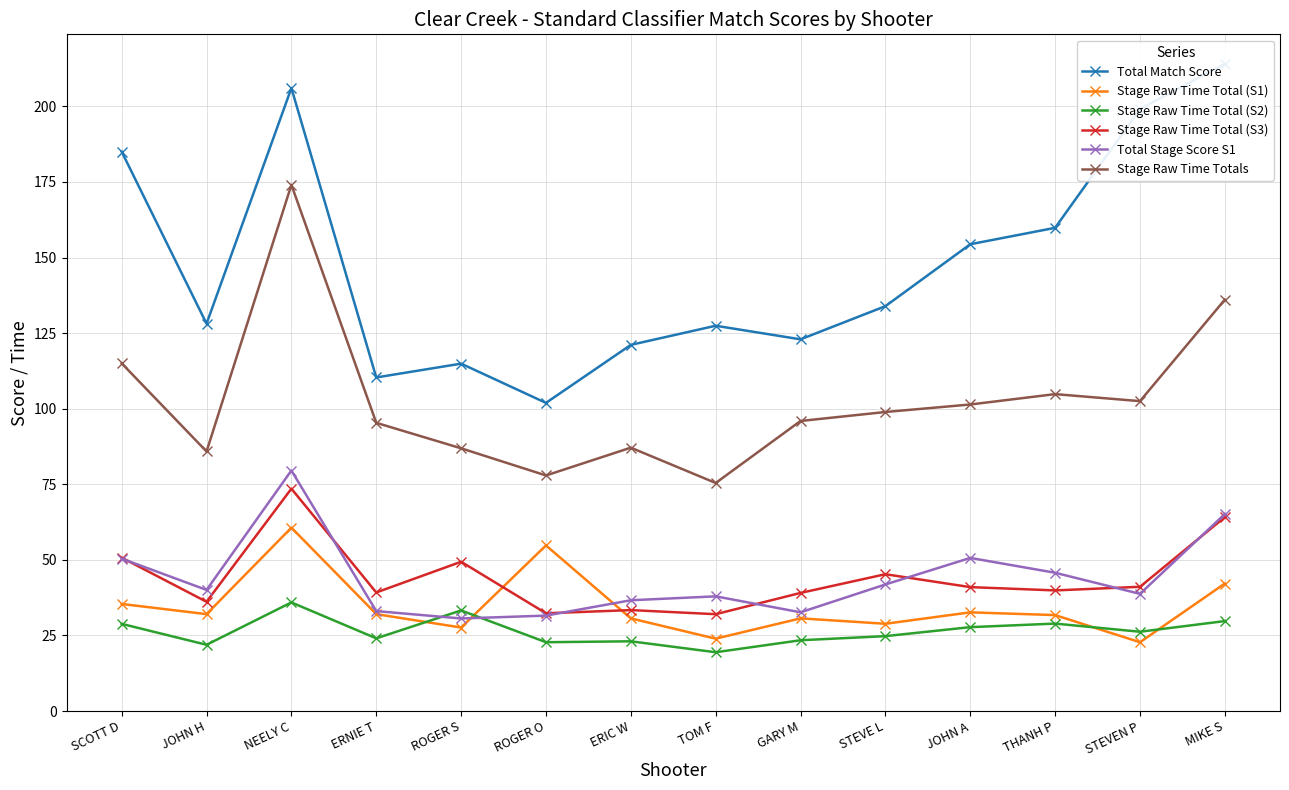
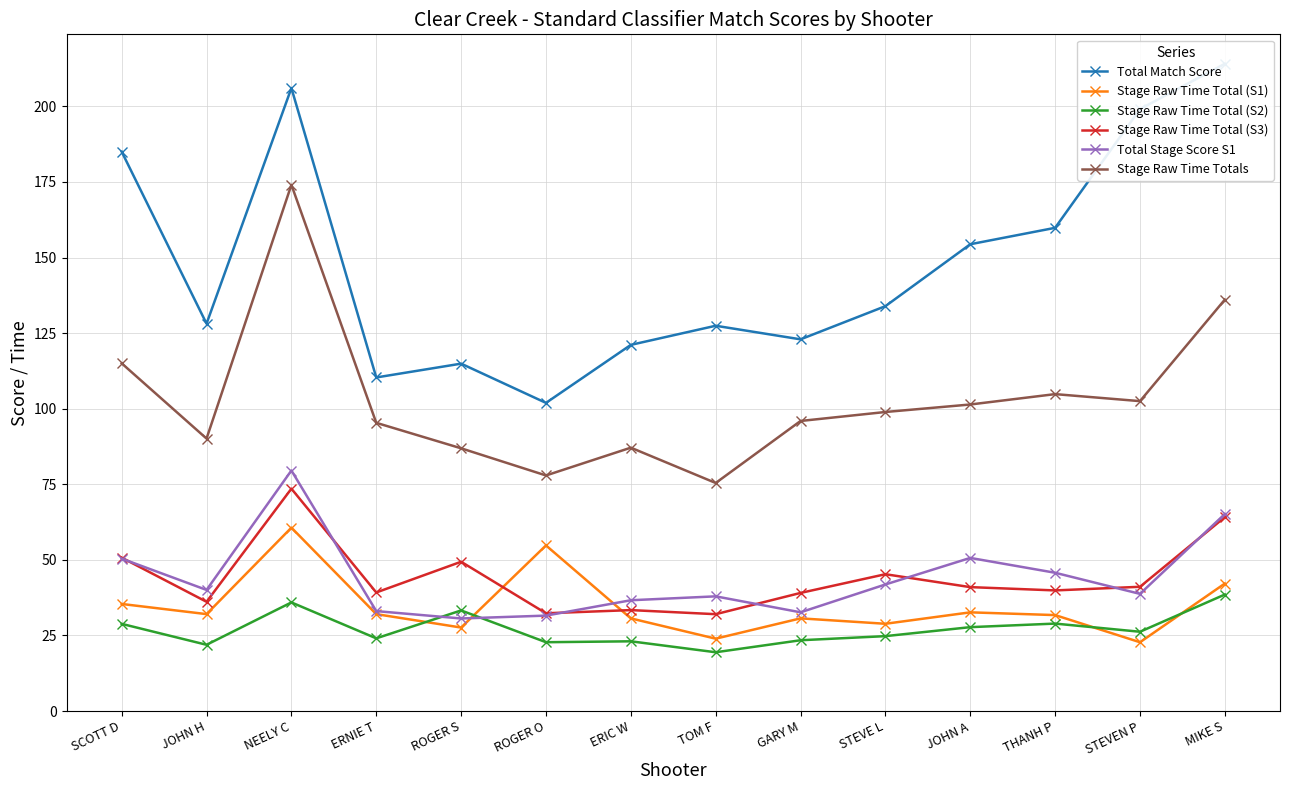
Stage Raw Time Totals, JOHN H: 86 -> 90
Stage Raw Time Total (S2), MIKE S: 30 -> 39
